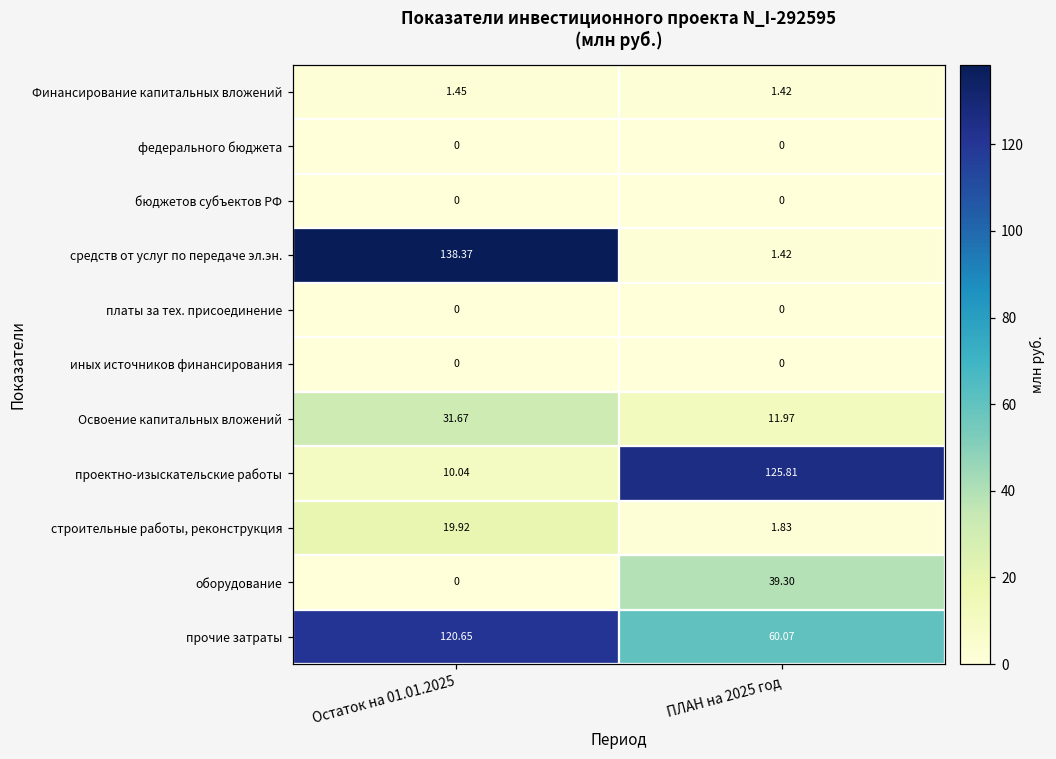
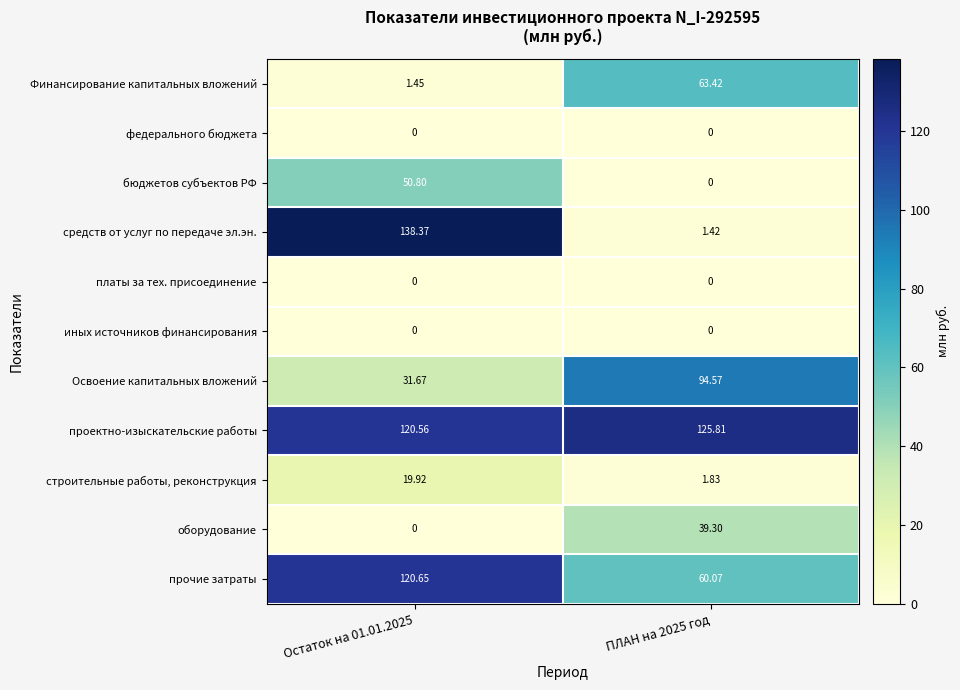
Финансирование капитальных вложений, ПЛАН на 2025 год: 1.42 -> 63.42
бюджетов субъектов РФ, Остаток на 01.01.2025: 0 -> 50.80
Освоение капитальных вложений, ПЛАН на 2025 год: 11.97 -> 94.57
проектно-изыскательские работы, Остаток на 01.01.2025: 10.04 -> 120.56
